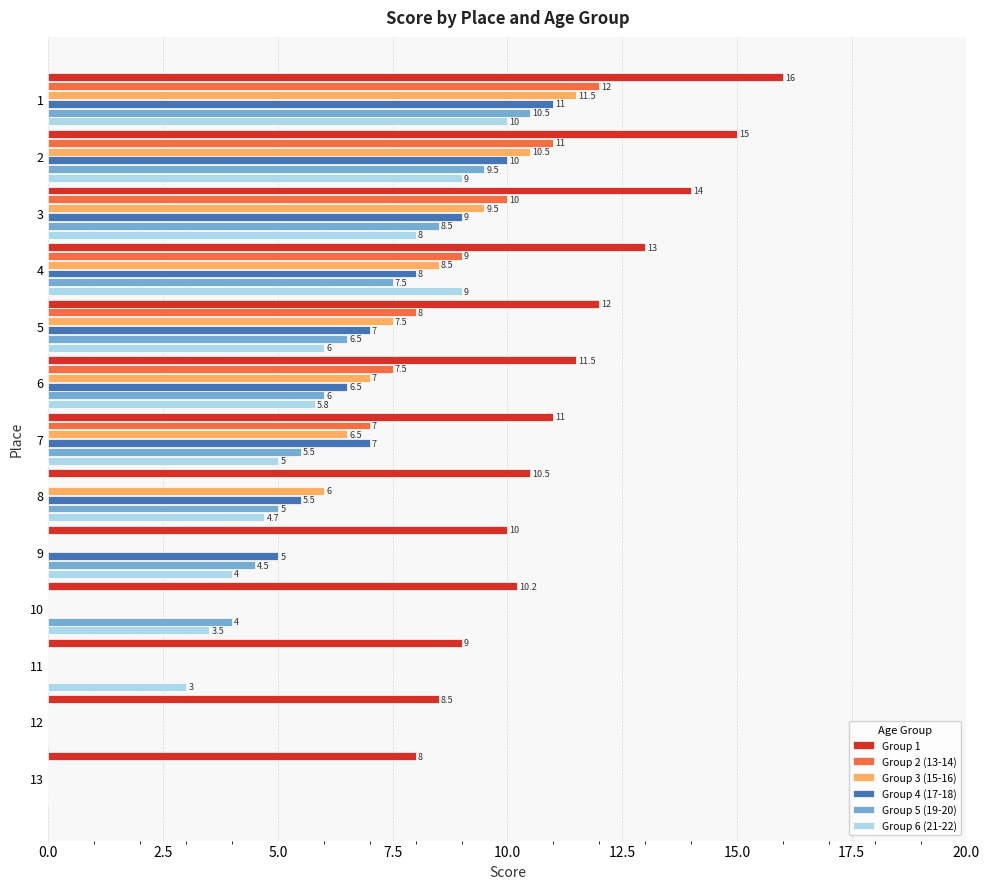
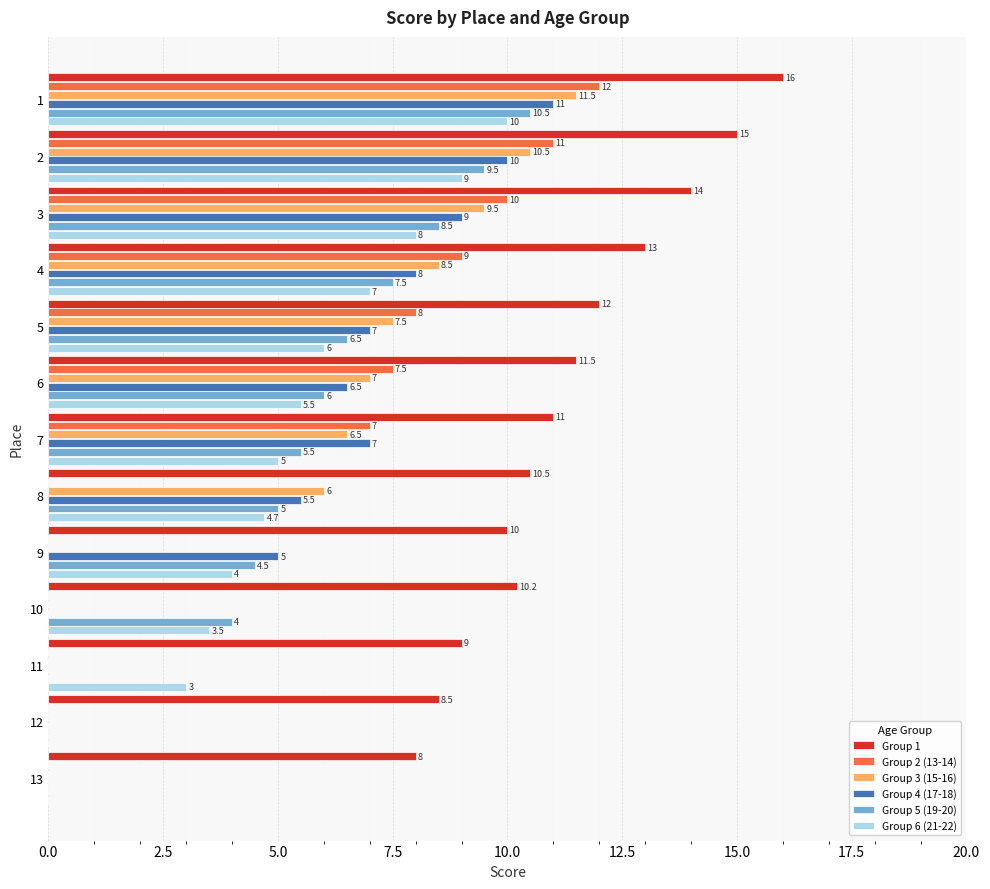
Group 6 (21-22), 4: 9 -> 7
Group 6 (21-22), 6: 5.8 -> 5.5
